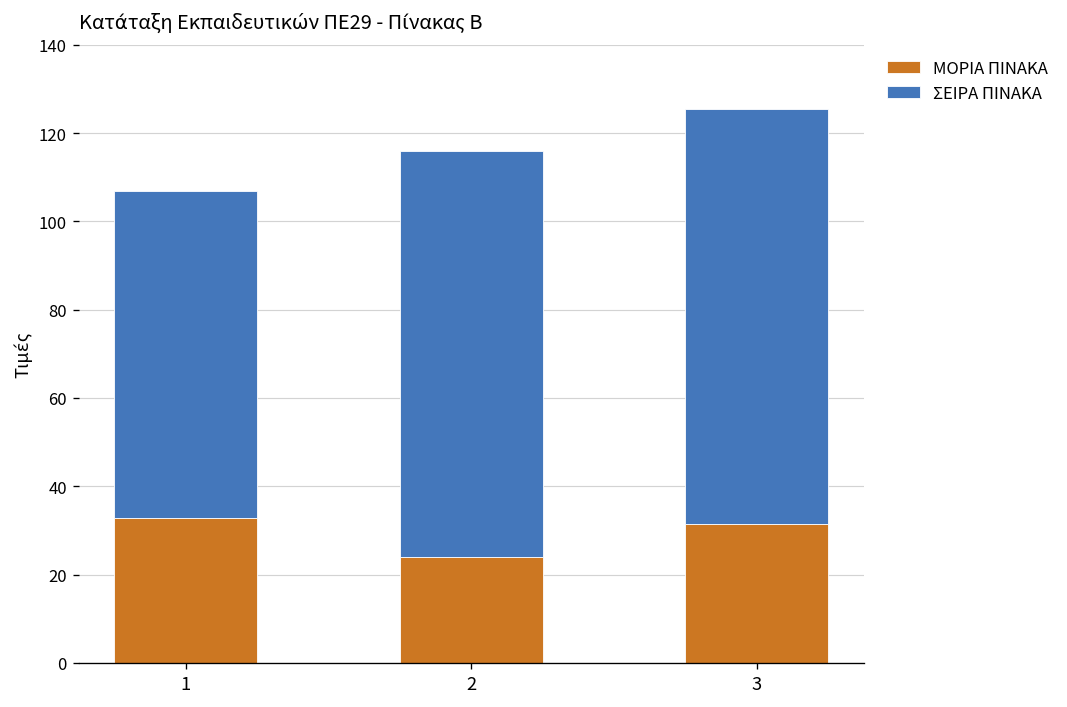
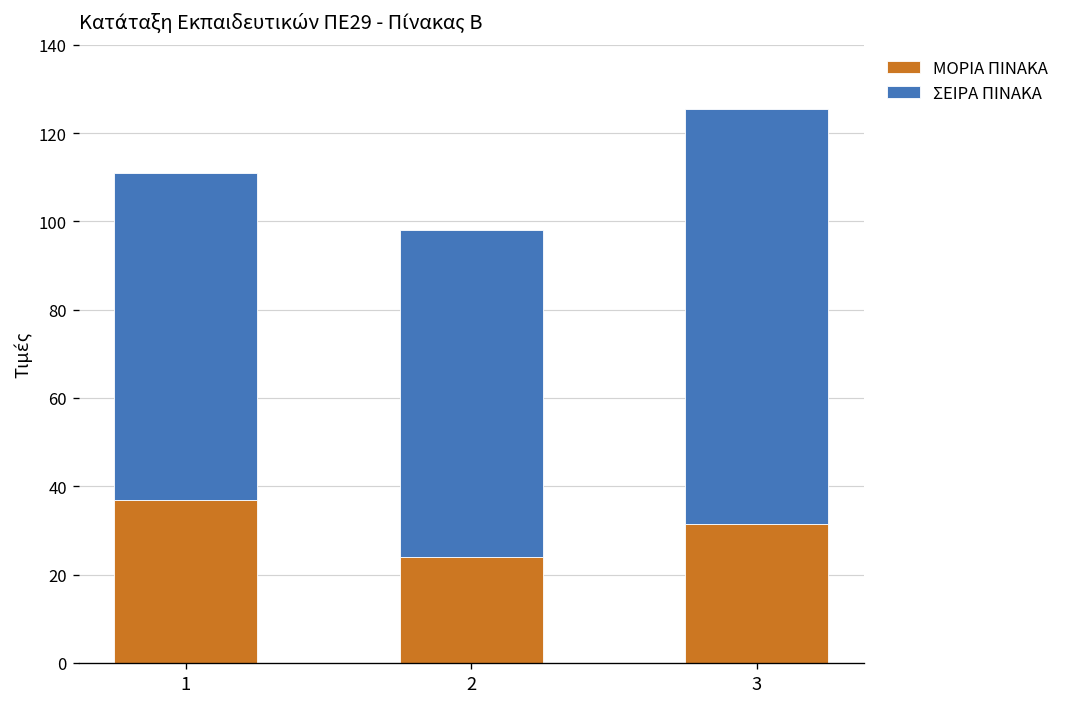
ΜΟΡΙΑ ΠΙΝΑΚΑ, 1: 33 -> 37
ΣΕΙΡΑ ΠΙΝΑΚΑ, 2: 92 -> 74
